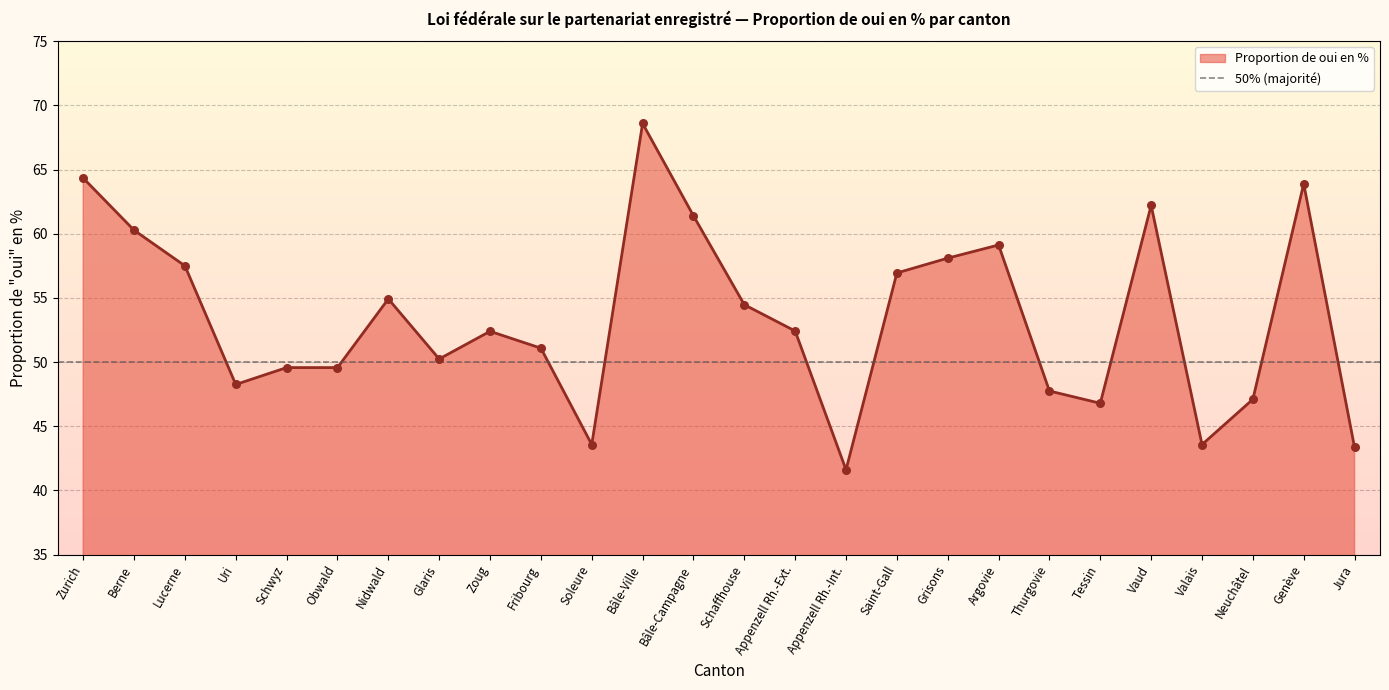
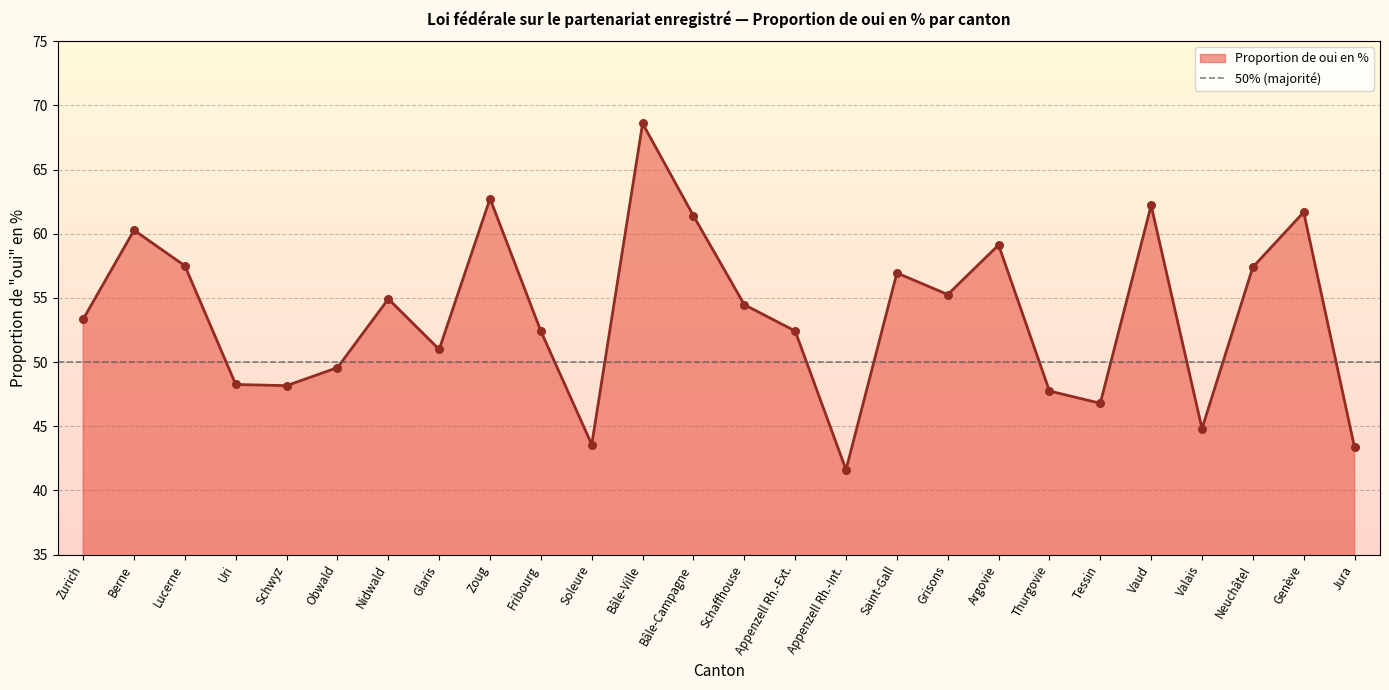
Zurich: 64.3 -> 53.3
Schwyz: 49.6 -> 48.2
Glaris: 50.2 -> 51.0
Zoug: 52.4 -> 62.7
Fribourg: 51.1 -> 52.4
Grisons: 58.1 -> 55.3
Valais: 43.6 -> 44.8
Neuchâtel: 47.1 -> 57.4
Genève: 63.9 -> 61.7
